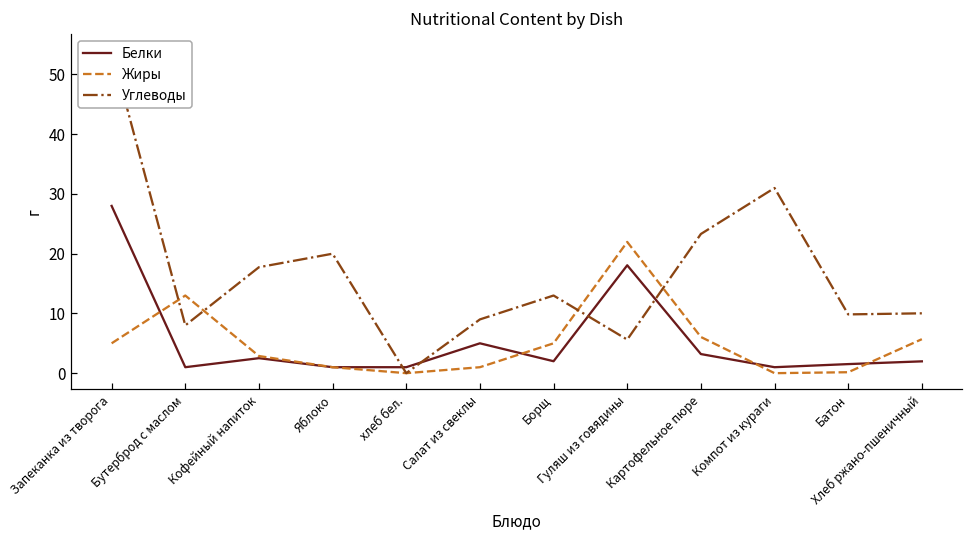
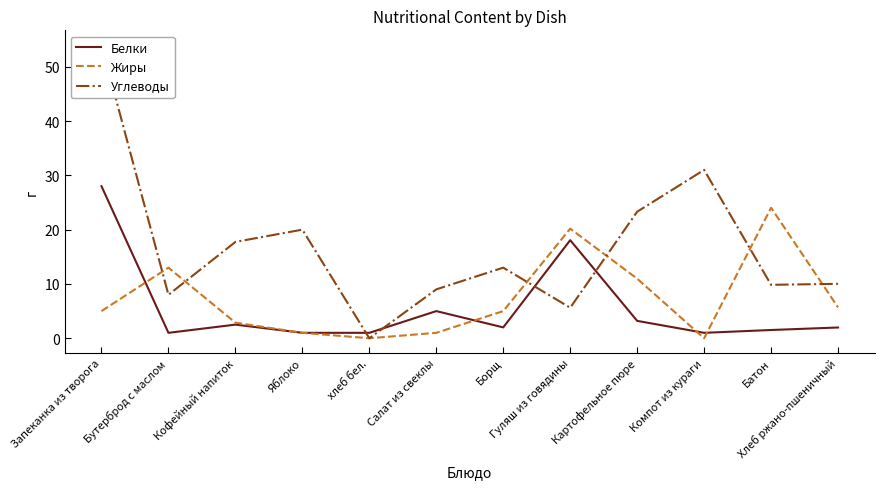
Жиры, Гуляш из говядины: 22 -> 20
Жиры, Картофельное пюре: 6 -> 11
Жиры, Батон: 0 -> 24
